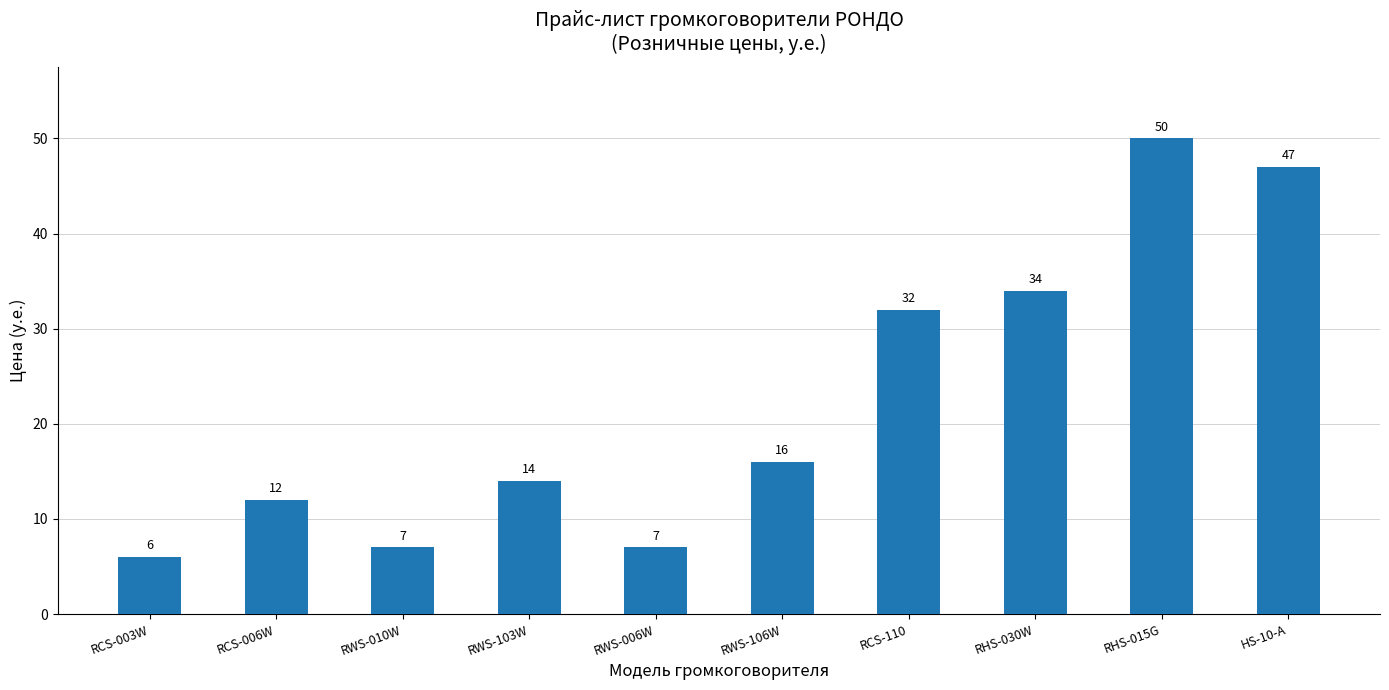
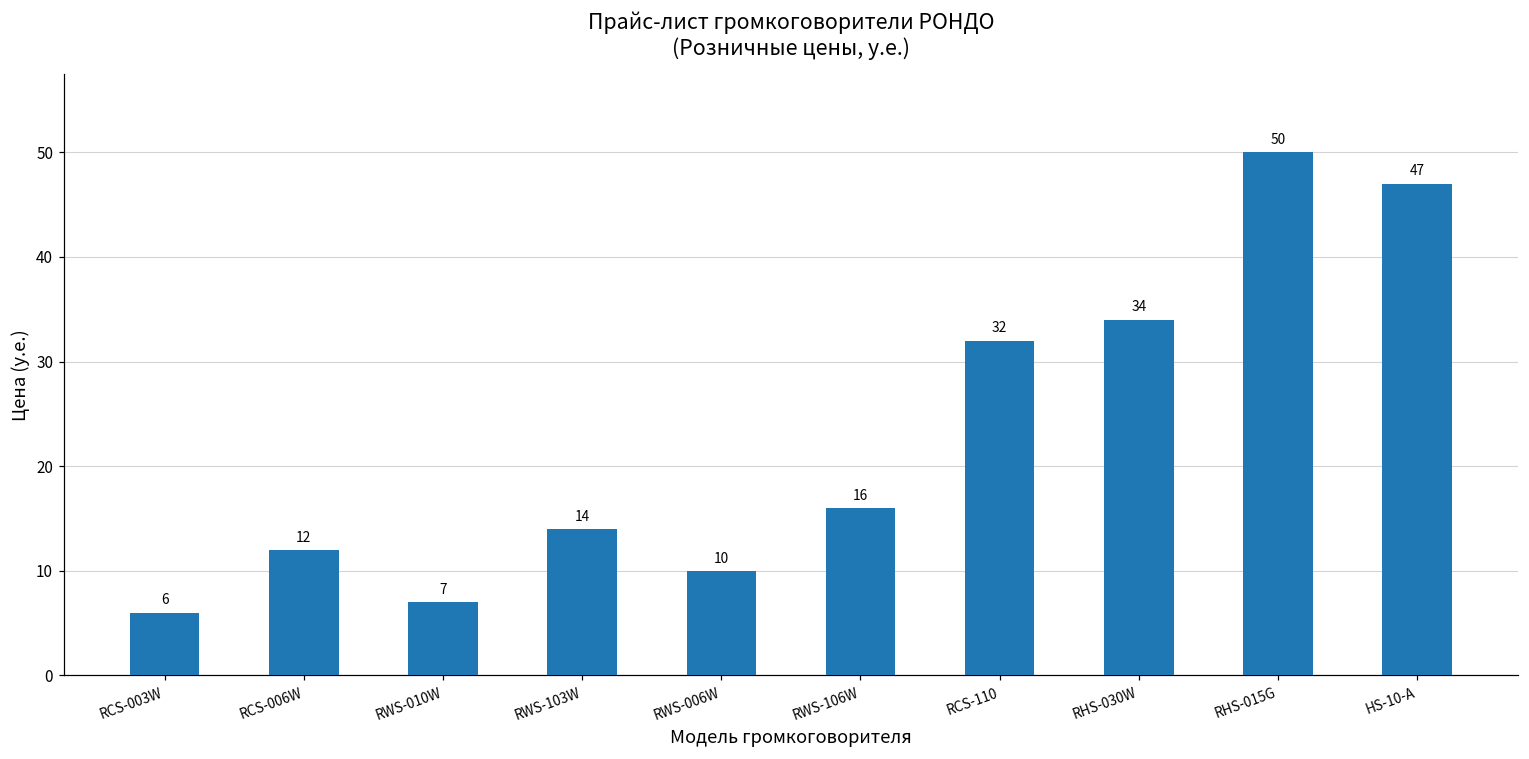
RWS-006W: 7 -> 10
